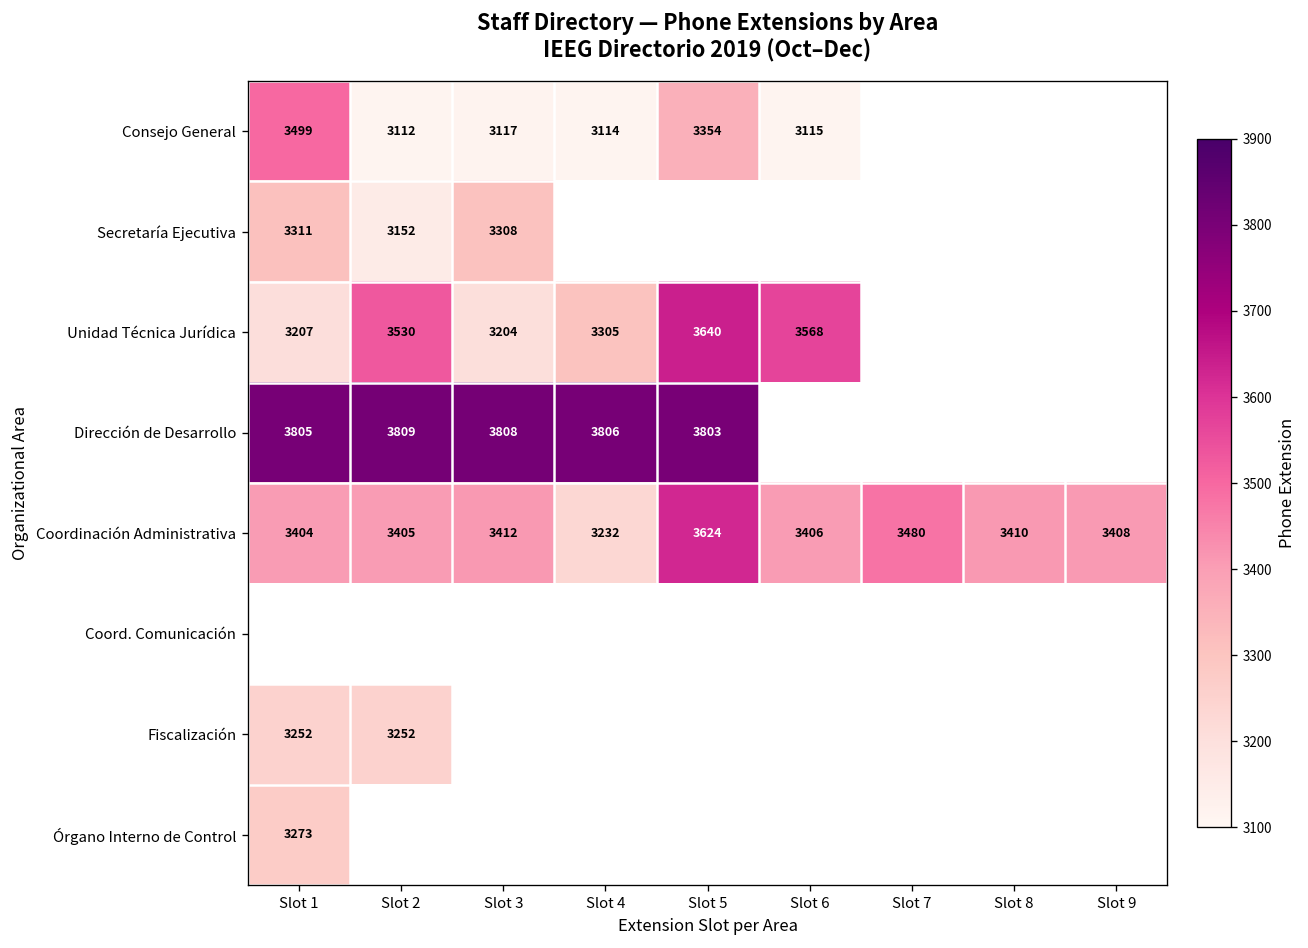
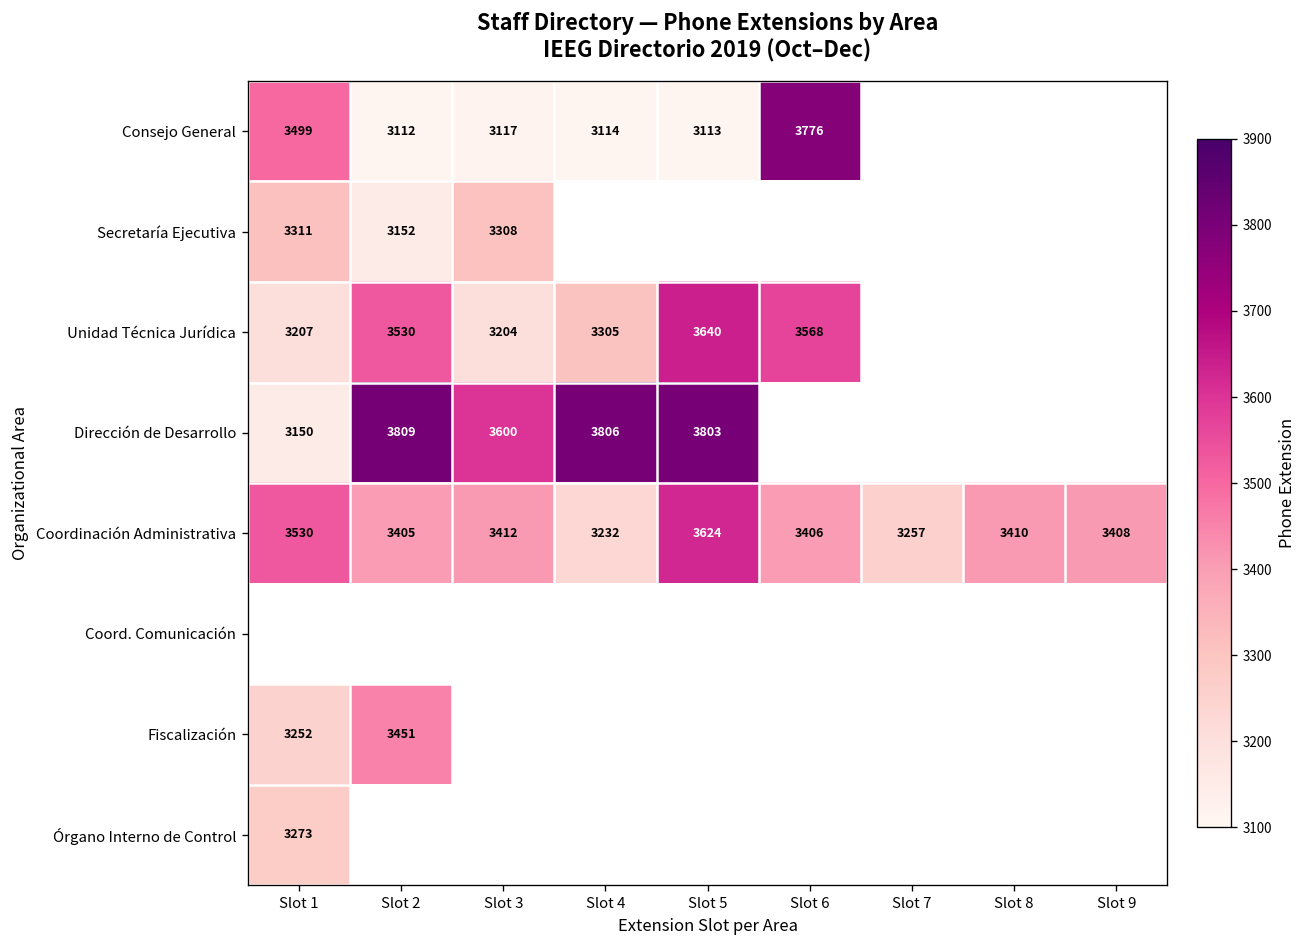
Consejo General, Slot 5: 3354 -> 3113
Consejo General, Slot 6: 3115 -> 3776
Dirección de Desarrollo, Slot 1: 3805 -> 3150
Dirección de Desarrollo, Slot 3: 3808 -> 3600
Coordinación Administrativa, Slot 1: 3404 -> 3530
Coordinación Administrativa, Slot 7: 3480 -> 3257
Fiscalización, Slot 2: 3252 -> 3451
